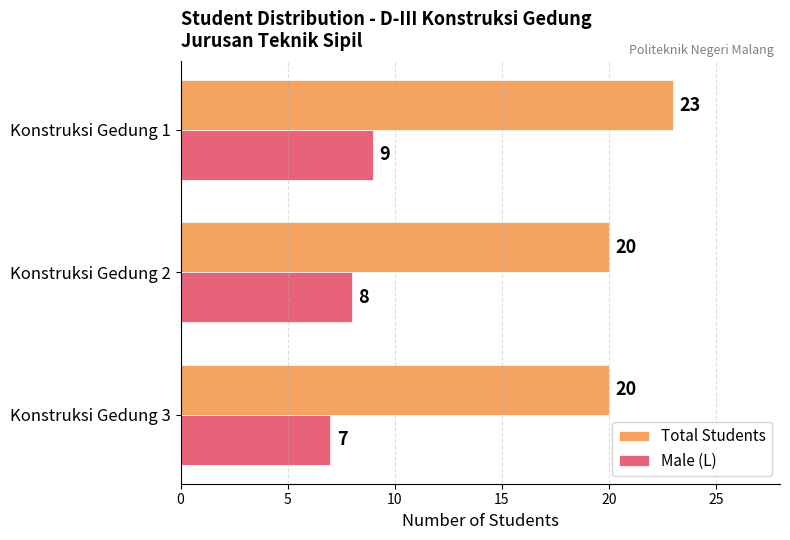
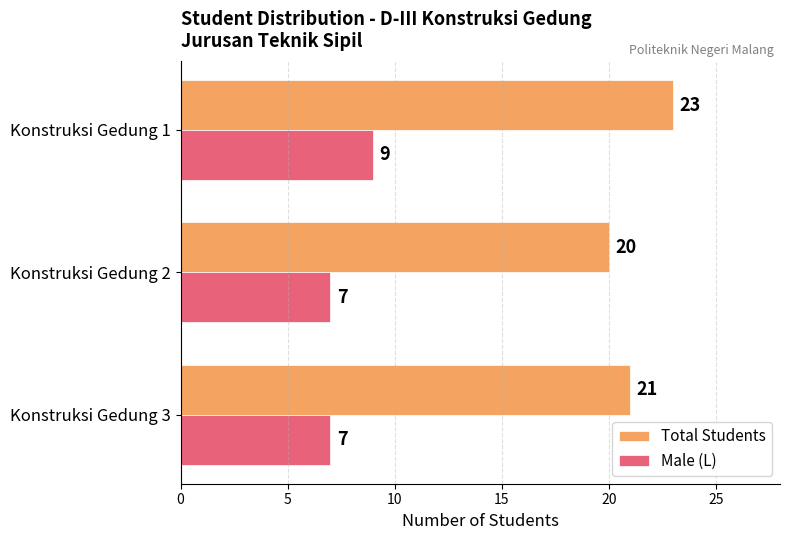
Male (L), Konstruksi Gedung 2: 8 -> 7
Total Students, Konstruksi Gedung 3: 20 -> 21
